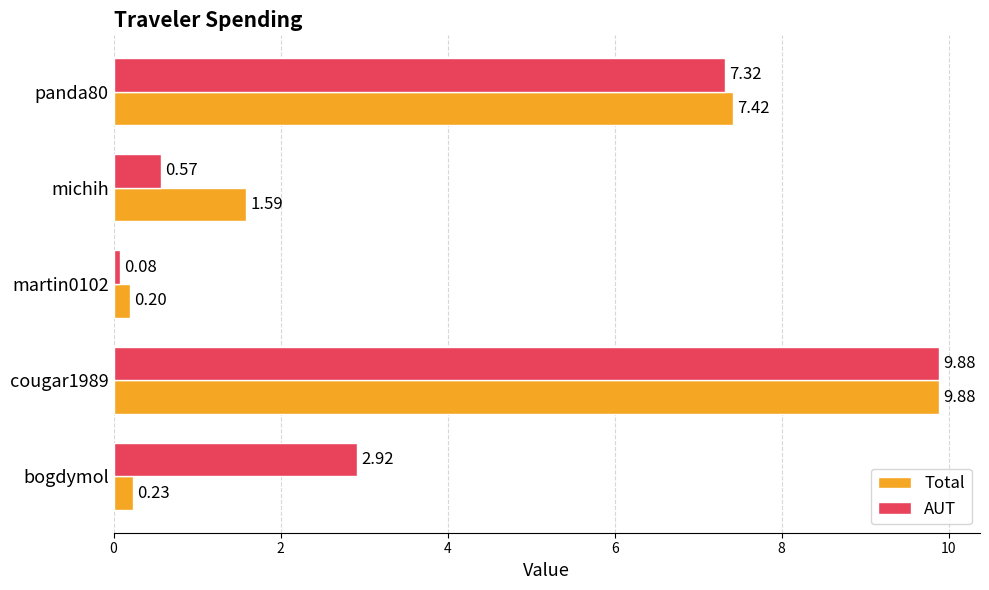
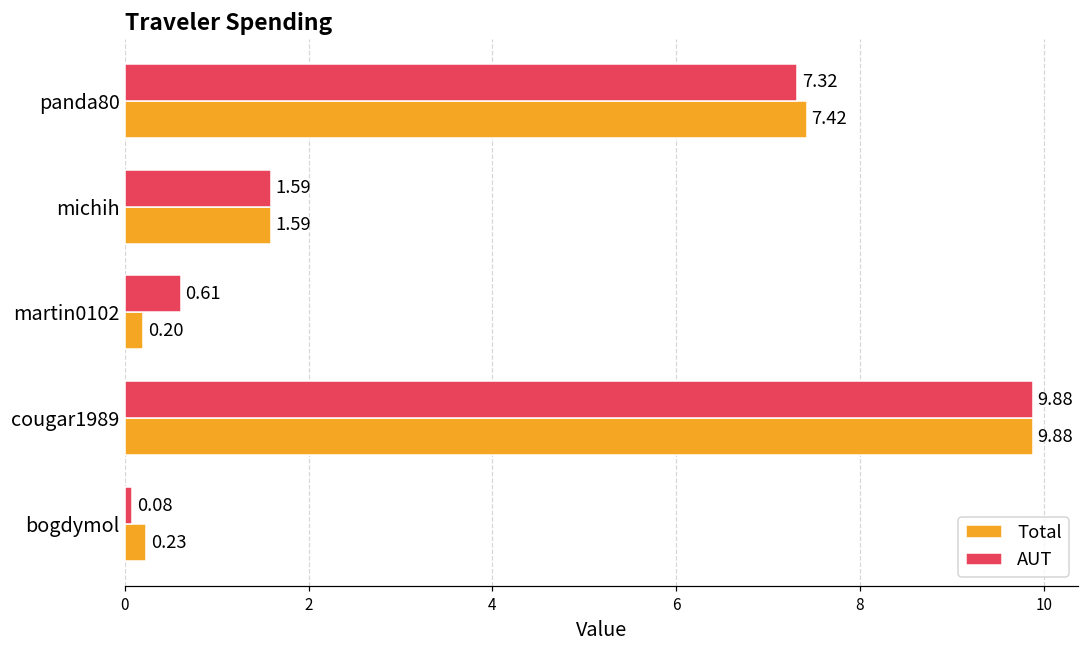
AUT, michih: 0.57 -> 1.59
AUT, martin0102: 0.08 -> 0.61
AUT, bogdymol: 2.92 -> 0.08
